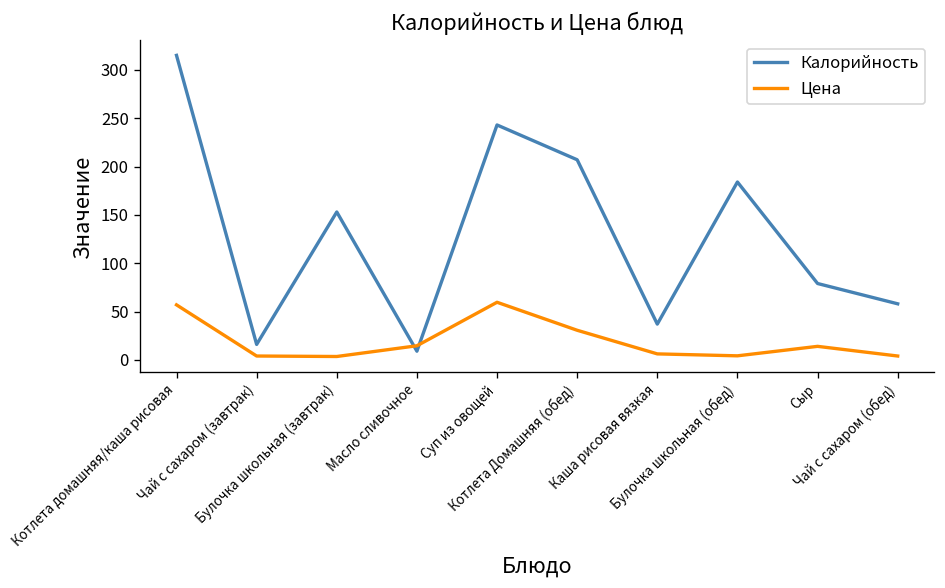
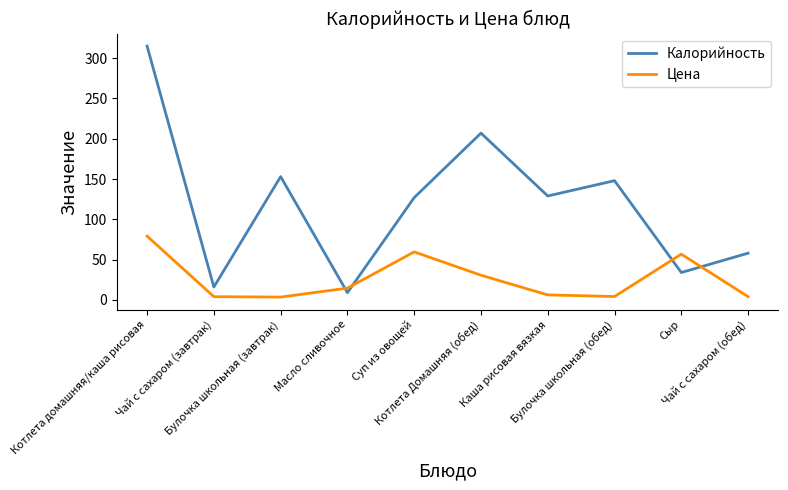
Цена, Котлета домашняя/каша рисовая: 60 -> 80
Калорийность, Суп из овощей: 240 -> 130
Калорийность, Каша рисовая вязкая: 40 -> 130
Калорийность, Булочка школьная (обед): 180 -> 150
Калорийность, Сыр: 80 -> 30
Цена, Сыр: 10 -> 60
